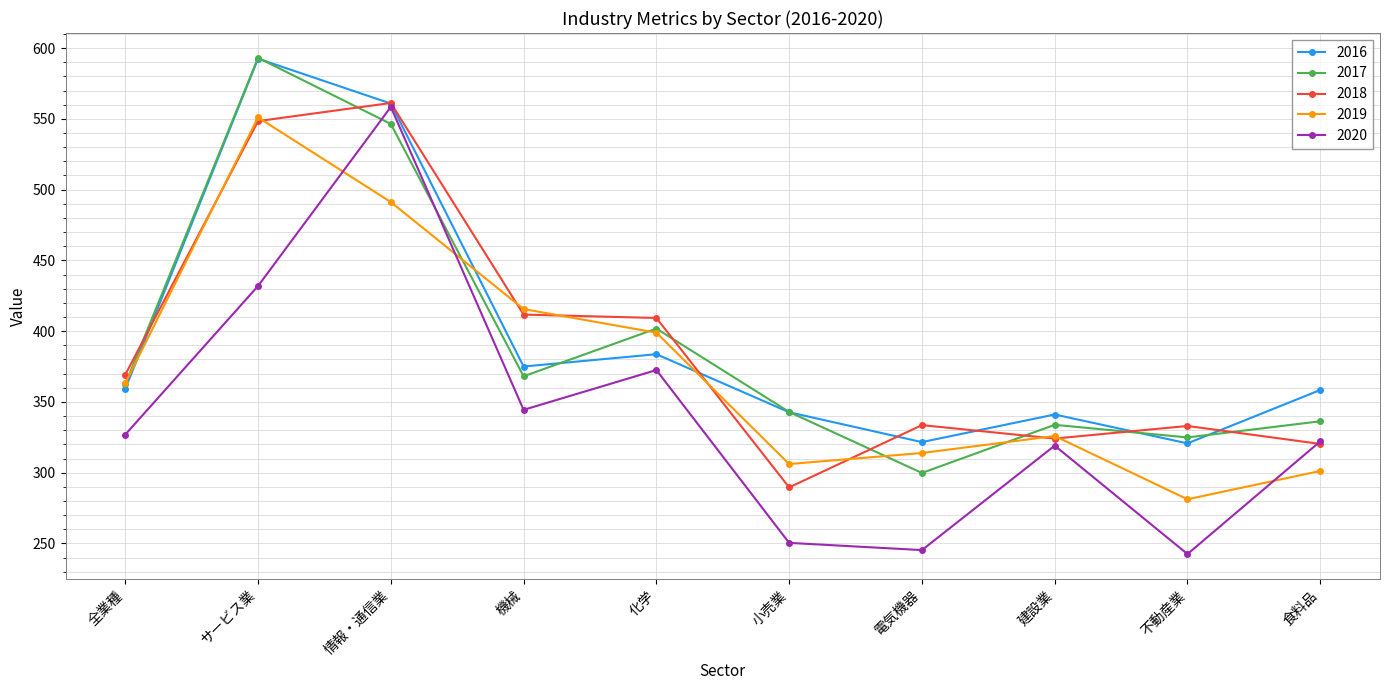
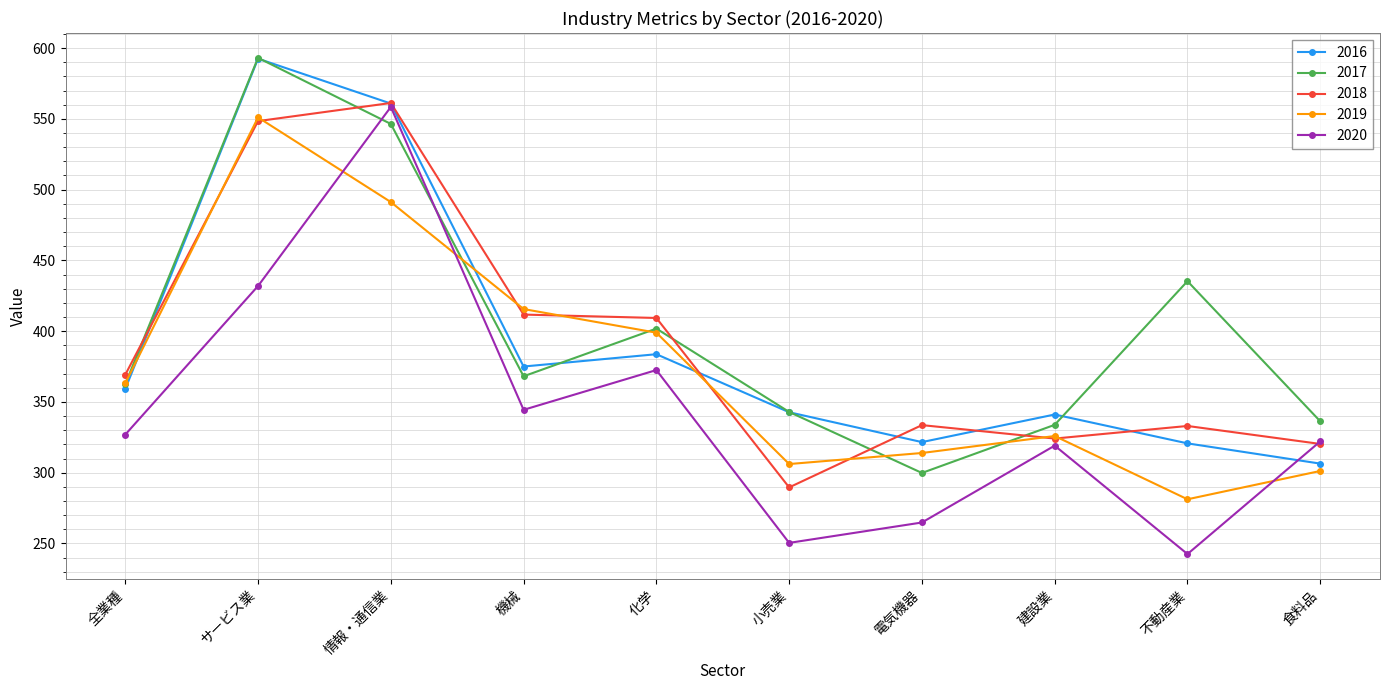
2020, 電気機器: 245 -> 265
2017, 不動産業: 325 -> 435
2016, 食料品: 358 -> 306
